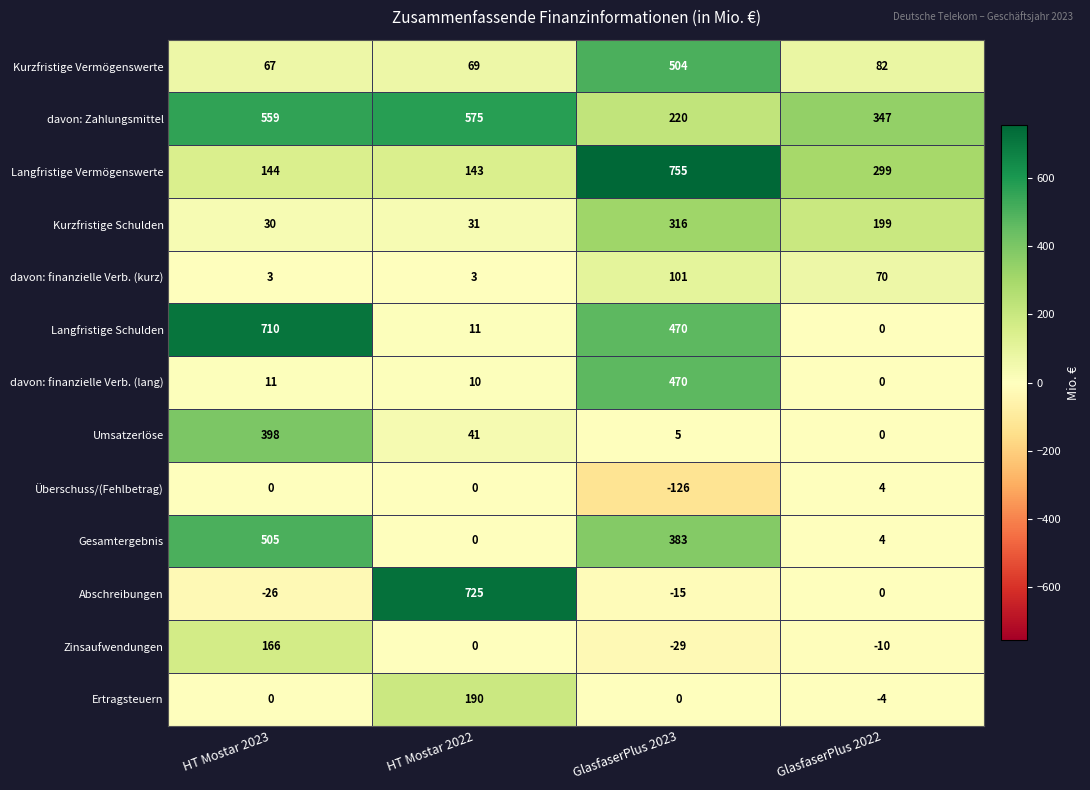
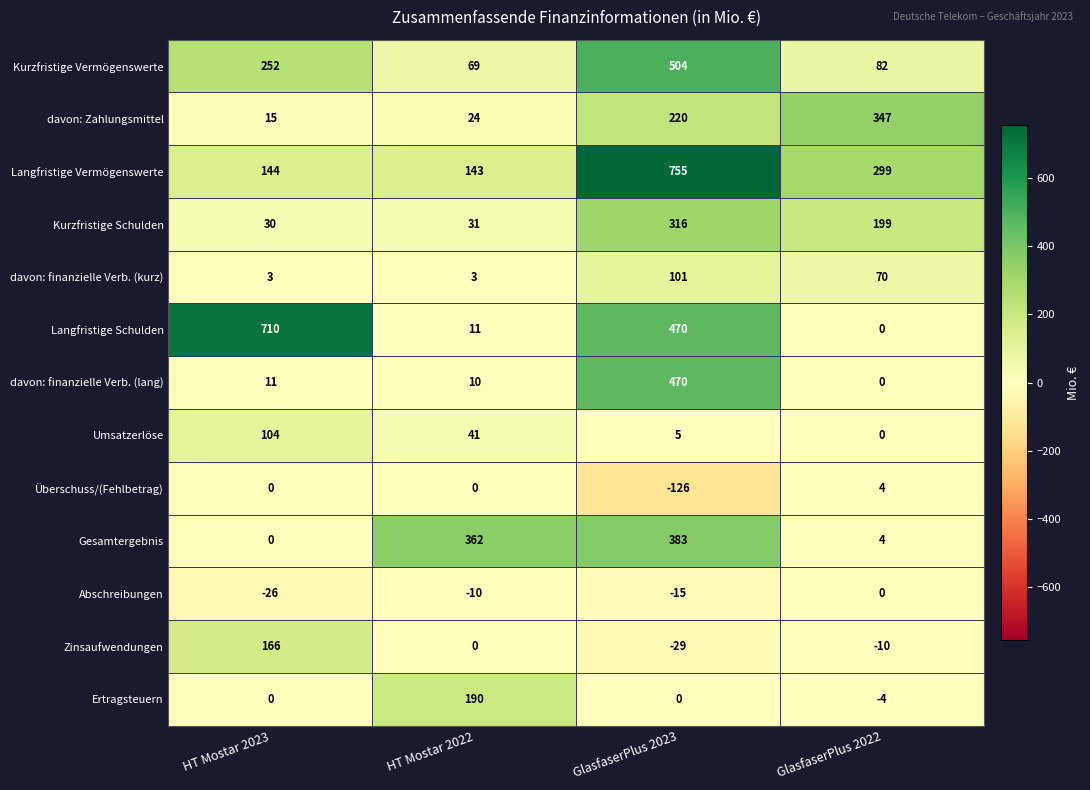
Kurzfristige Vermögenswerte, HT Mostar 2023: 67 -> 252
davon: Zahlungsmittel, HT Mostar 2023: 559 -> 15
davon: Zahlungsmittel, HT Mostar 2022: 575 -> 24
Umsatzerlöse, HT Mostar 2023: 398 -> 104
Gesamtergebnis, HT Mostar 2023: 505 -> 0
Gesamtergebnis, HT Mostar 2022: 0 -> 362
Abschreibungen, HT Mostar 2022: 725 -> -10
